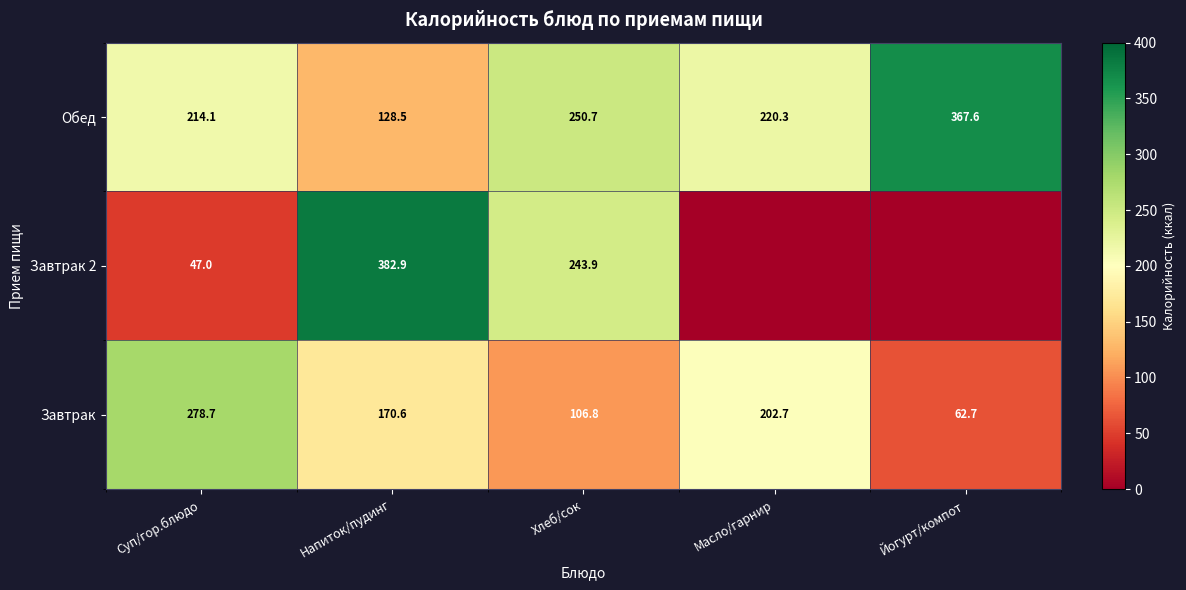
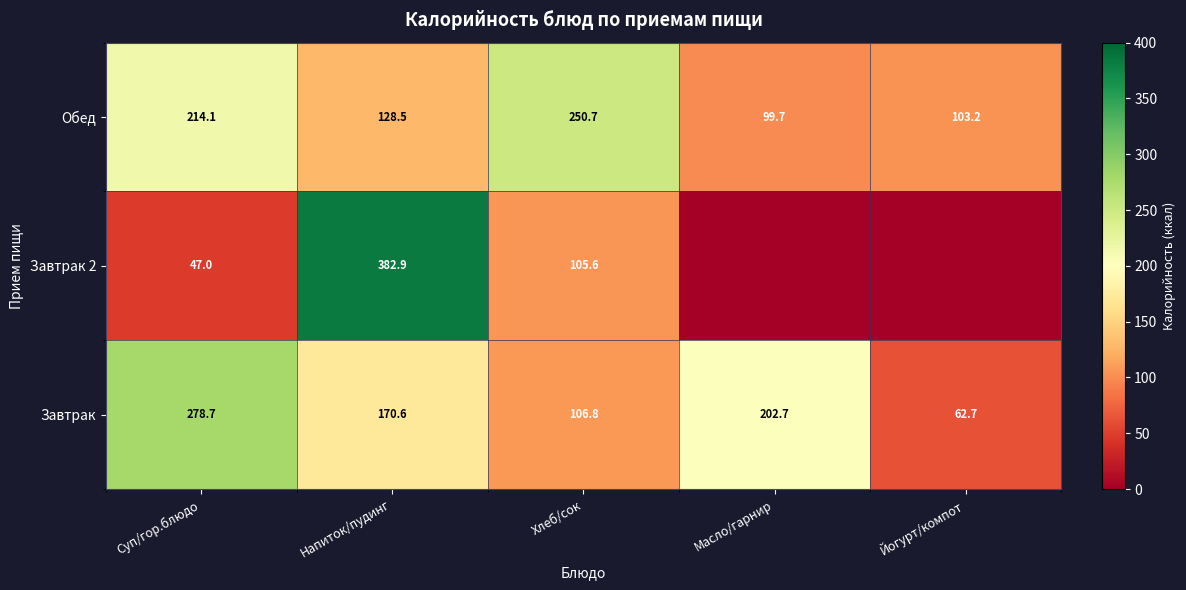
Обед, Масло/гарнир: 220.3 -> 99.7
Обед, Йогурт/компот: 367.6 -> 103.2
Завтрак 2, Хлеб/сок: 243.9 -> 105.6
